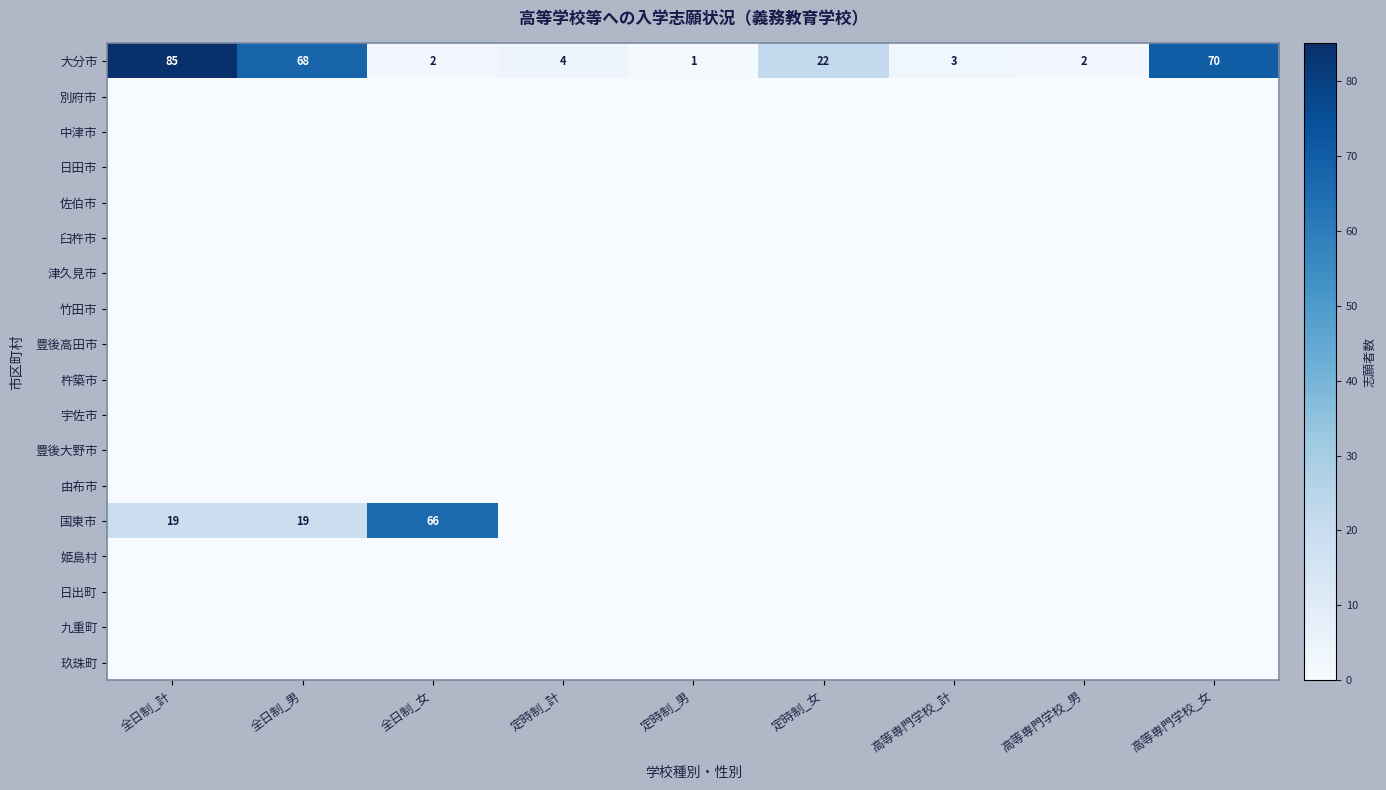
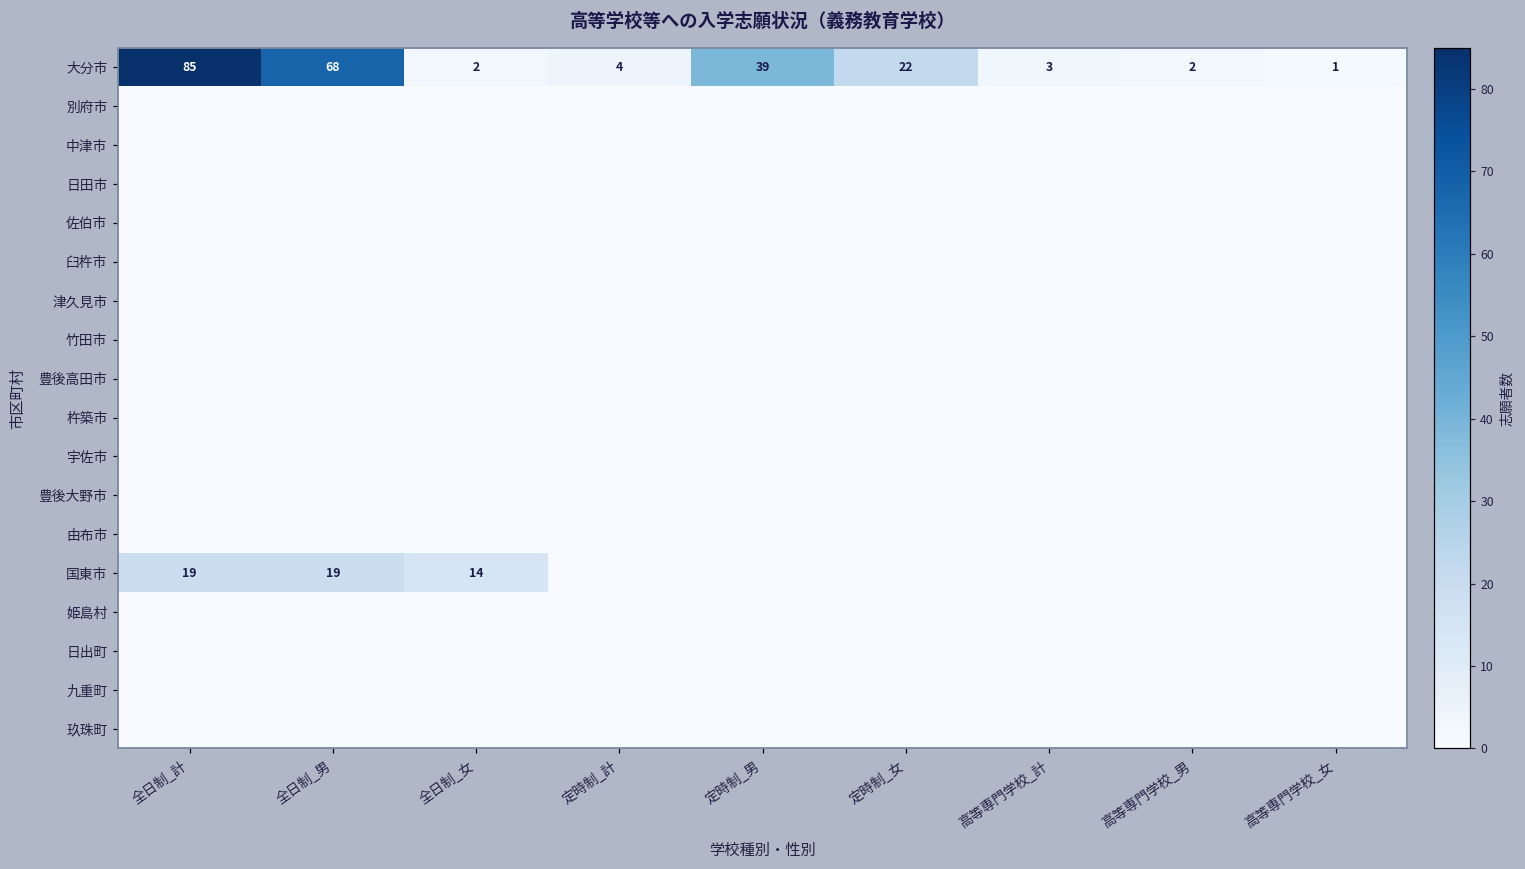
大分市, 定時制_男: 1 -> 39
大分市, 高等専門学校_女: 70 -> 1
国東市, 全日制_女: 66 -> 14
